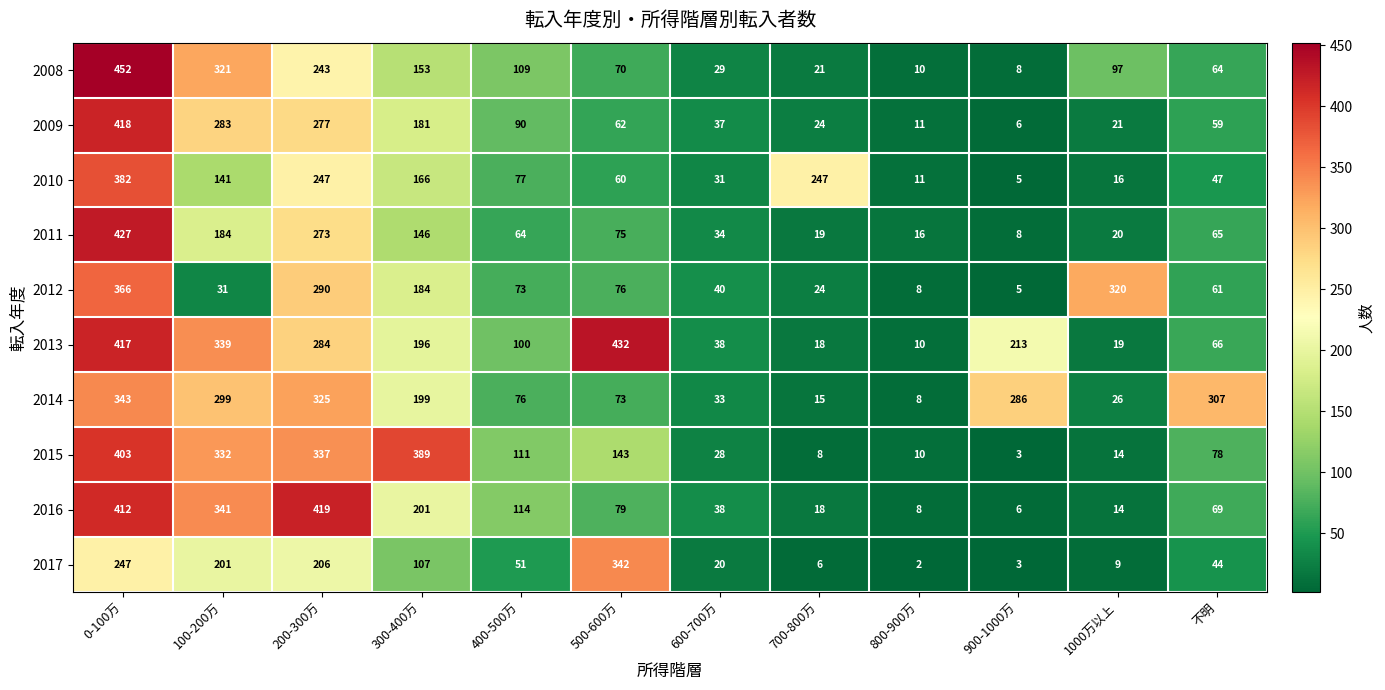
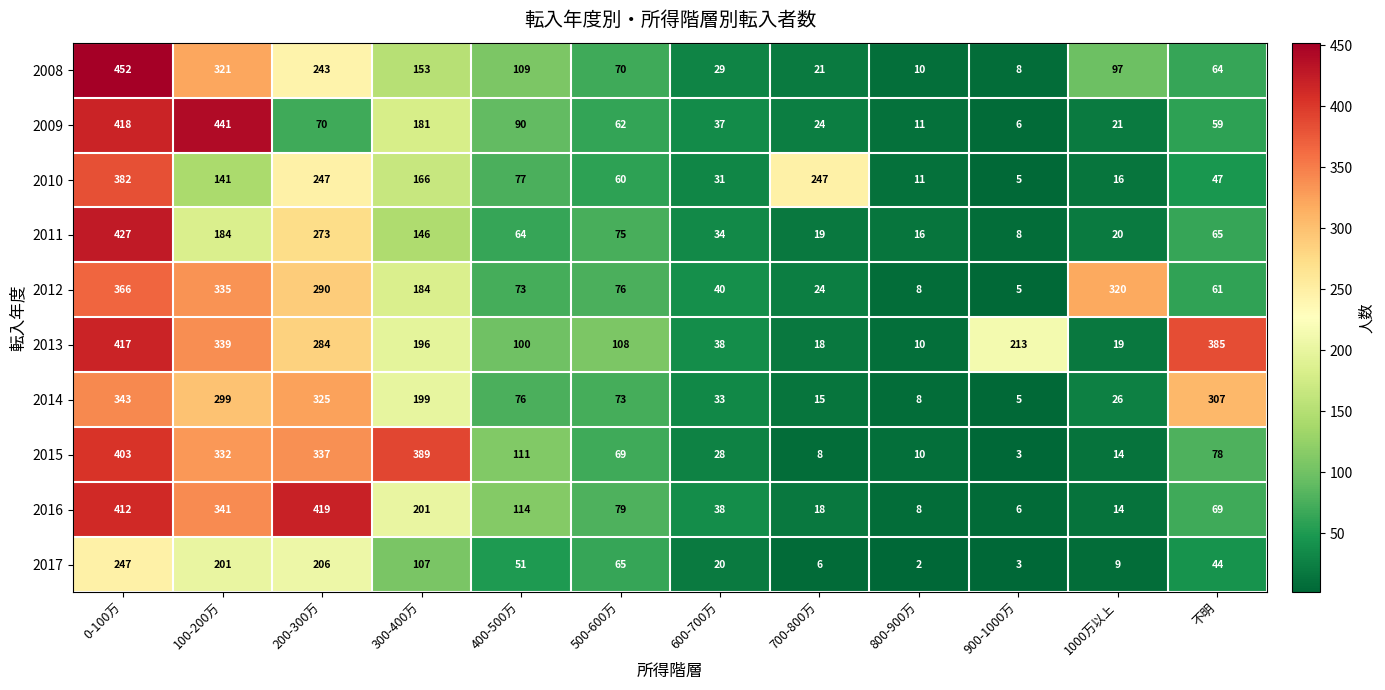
2009, 100-200万: 283 -> 441
2009, 200-300万: 277 -> 70
2012, 100-200万: 31 -> 335
2013, 500-600万: 432 -> 108
2013, 不明: 66 -> 385
2014, 900-1000万: 286 -> 5
2015, 500-600万: 143 -> 69
2017, 500-600万: 342 -> 65
